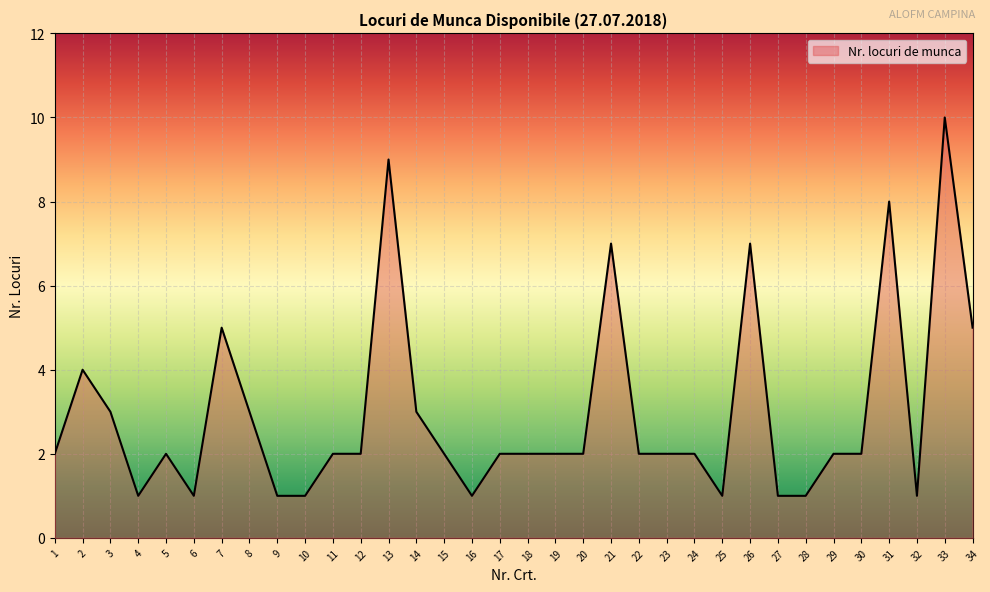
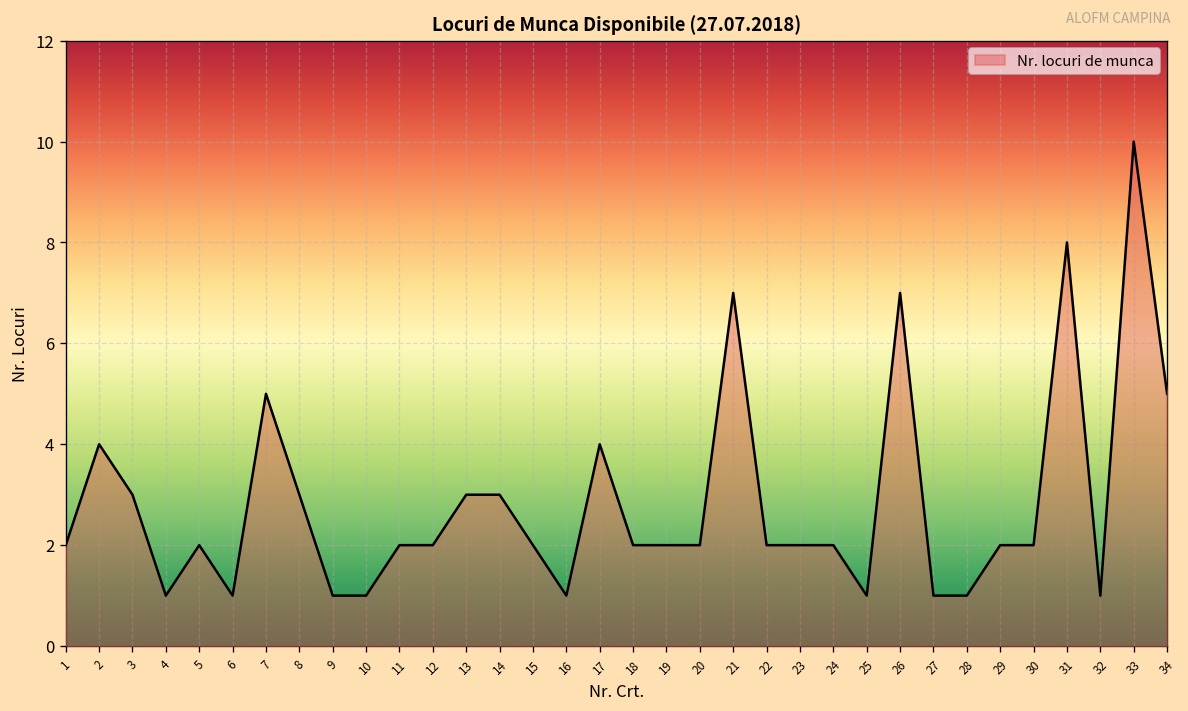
13: 9 -> 3
17: 2 -> 4
